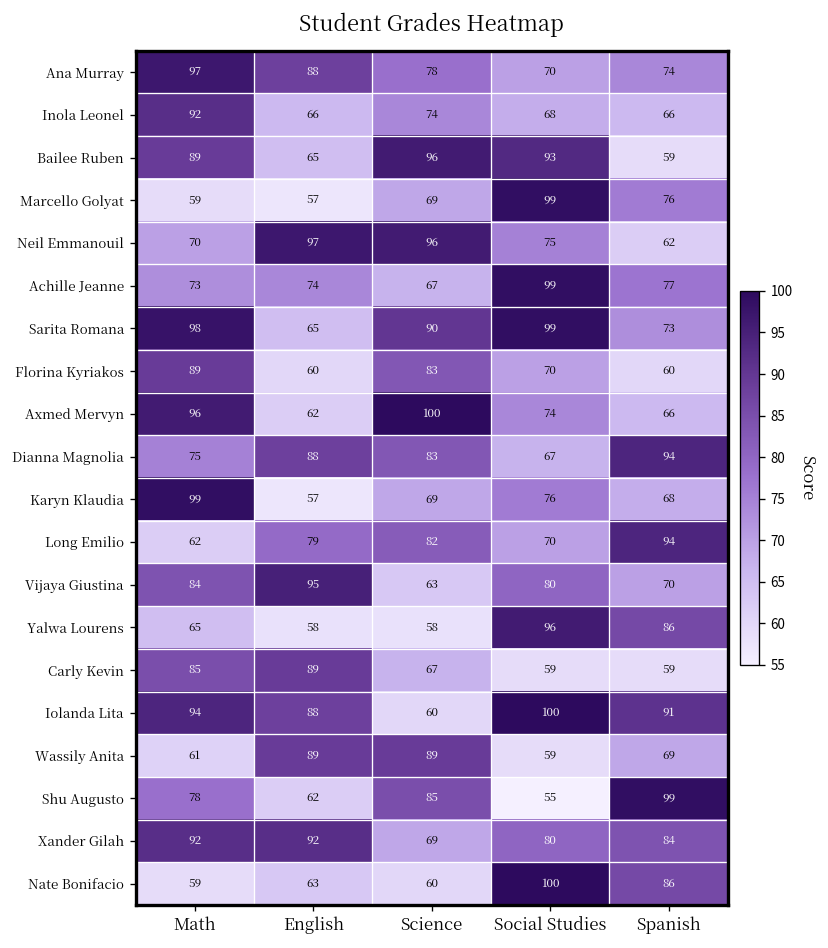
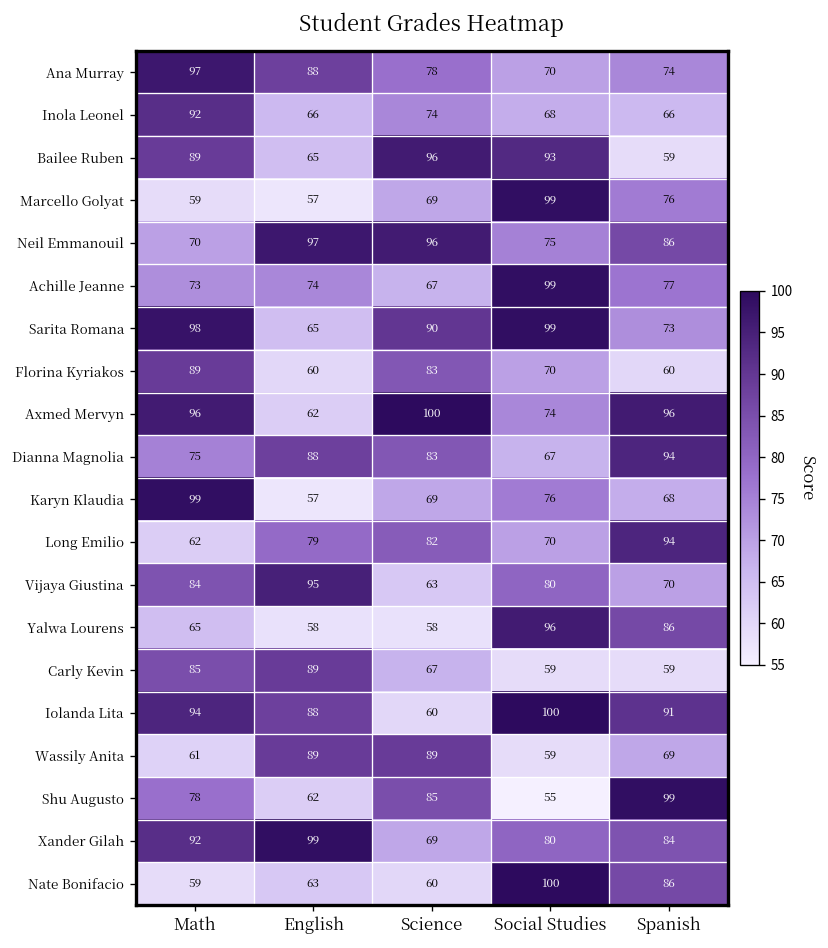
Neil Emmanouil, Spanish: 62 -> 86
Axmed Mervyn, Spanish: 66 -> 96
Xander Gilah, English: 92 -> 99
